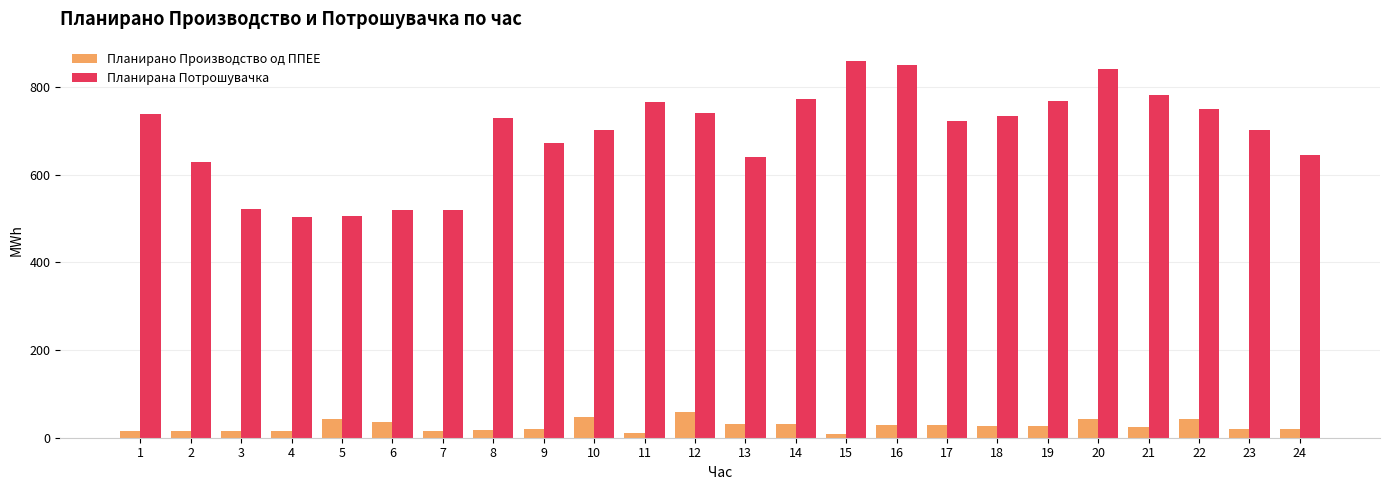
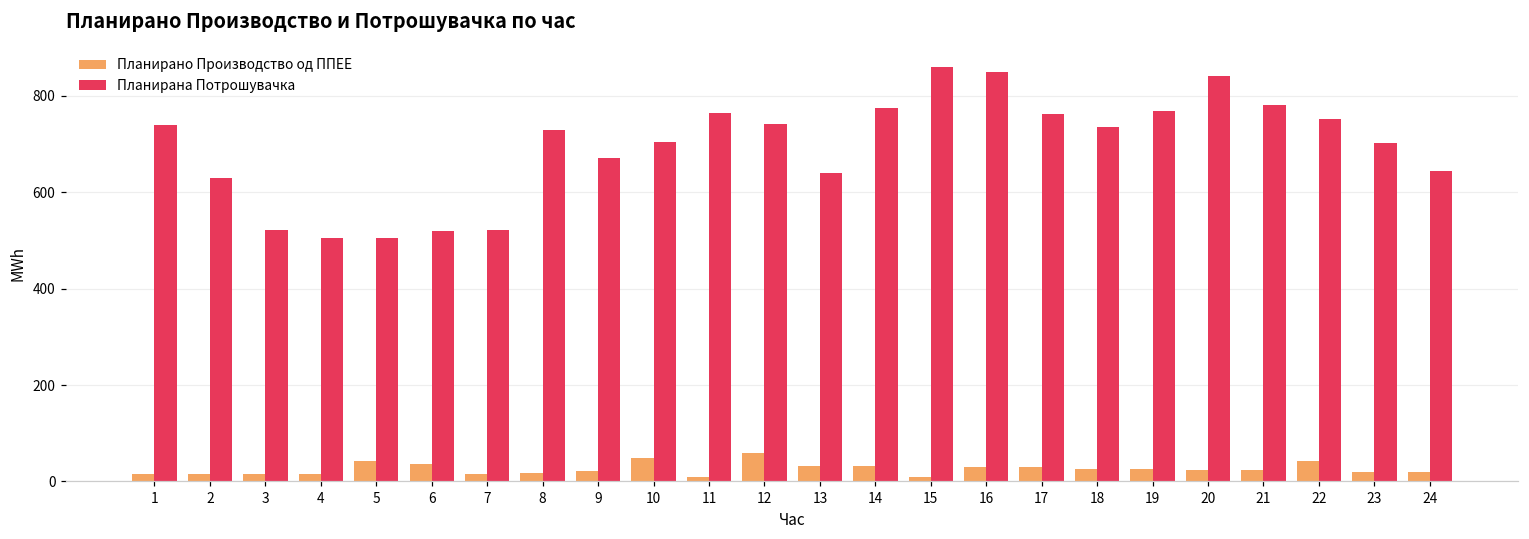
Планирана Потрошувачка, 17: 720 -> 760
Планирано Производство од ППЕЕ, 20: 40 -> 20
